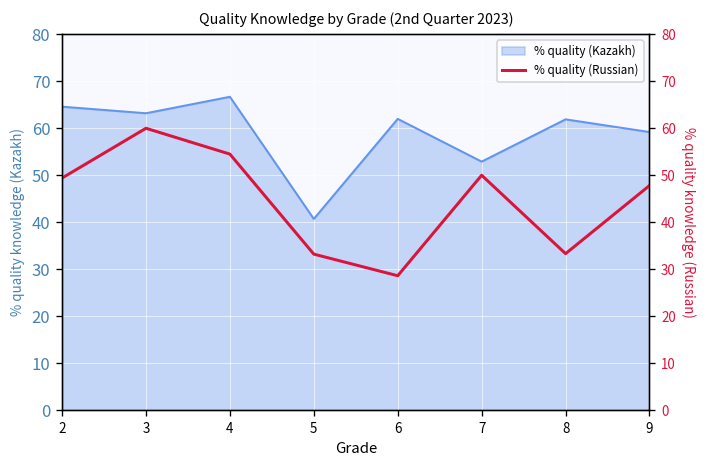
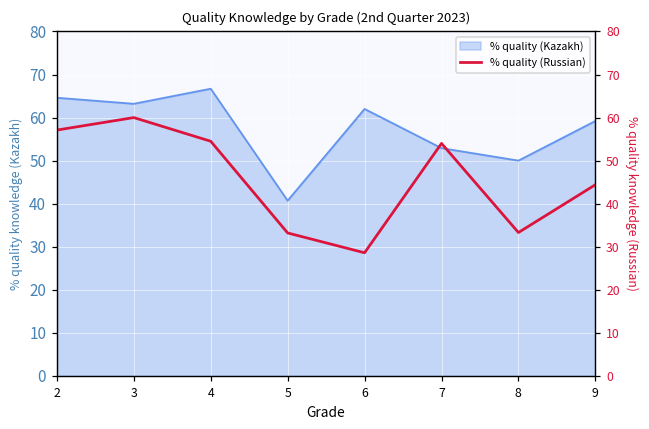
% quality (Kazakh), 8: 62 -> 50
% quality (Russian), 2: 49 -> 57
% quality (Russian), 7: 50 -> 54
% quality (Russian), 9: 48 -> 44
